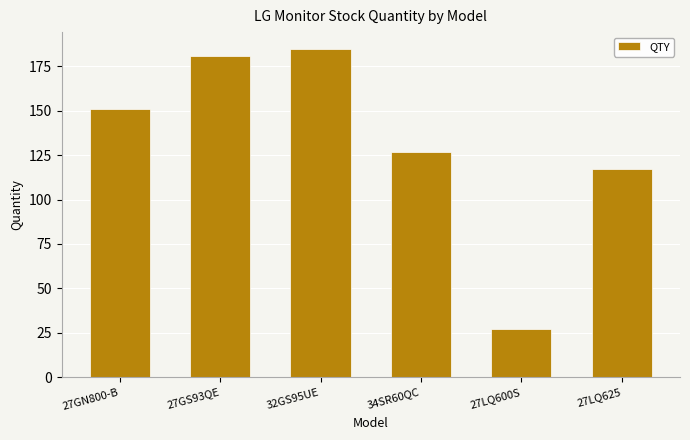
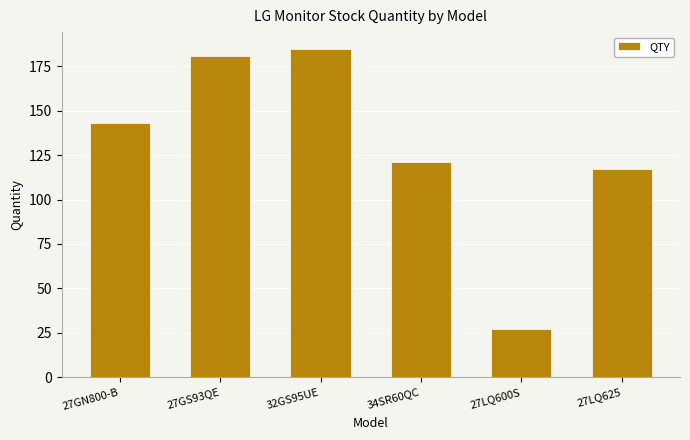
27GN800-B: 151 -> 143
34SR60QC: 127 -> 121
